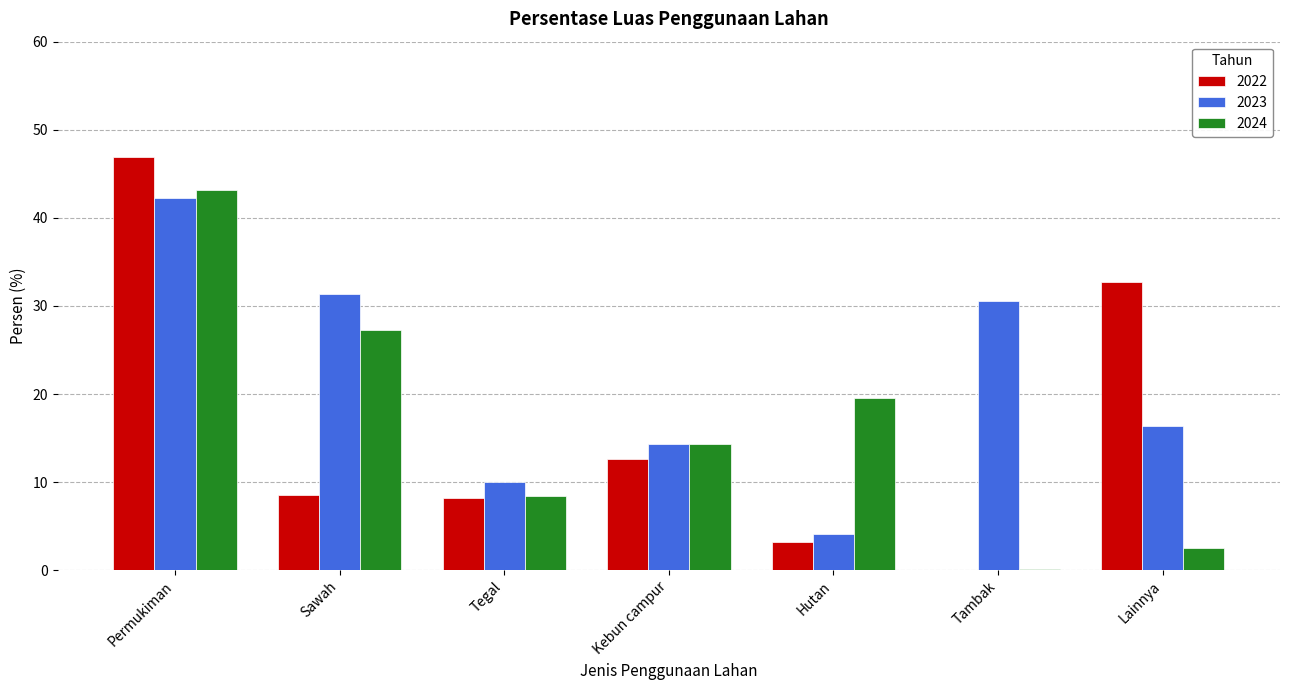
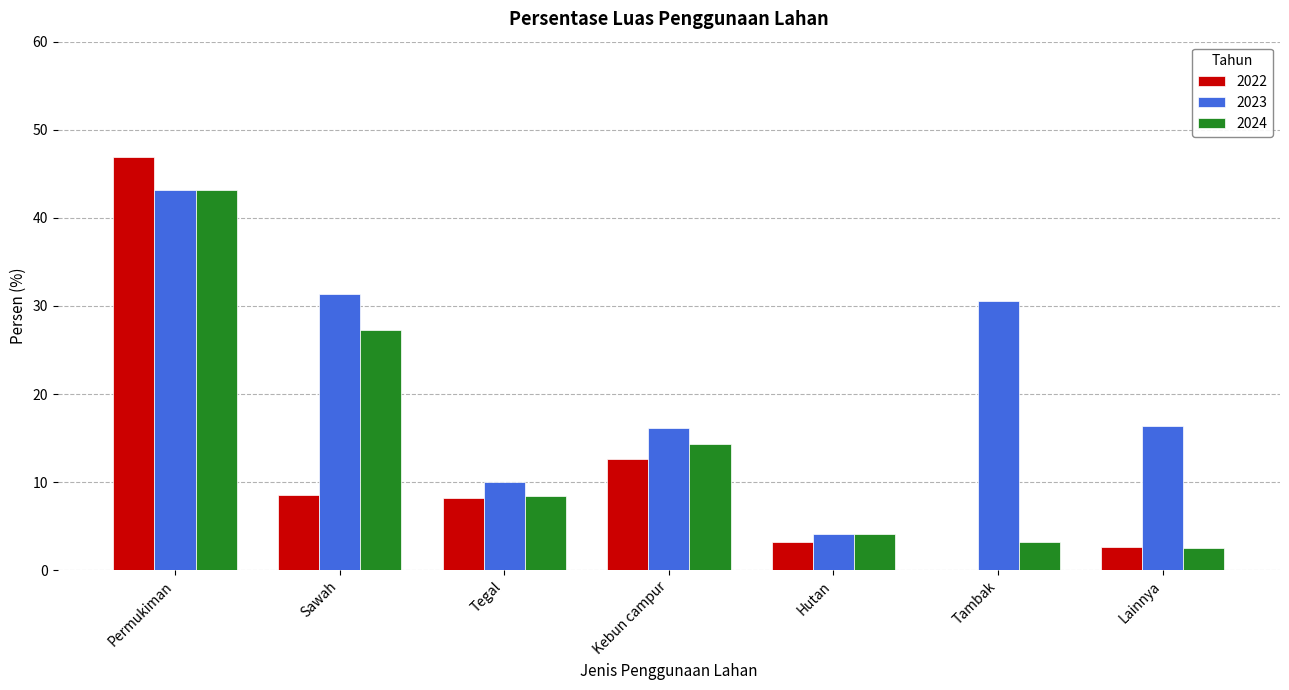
2023, Permukiman: 42 -> 43
2023, Kebun campur: 14 -> 16
2024, Hutan: 20 -> 4
2024, Tambak: 0 -> 3
2022, Lainnya: 33 -> 3
